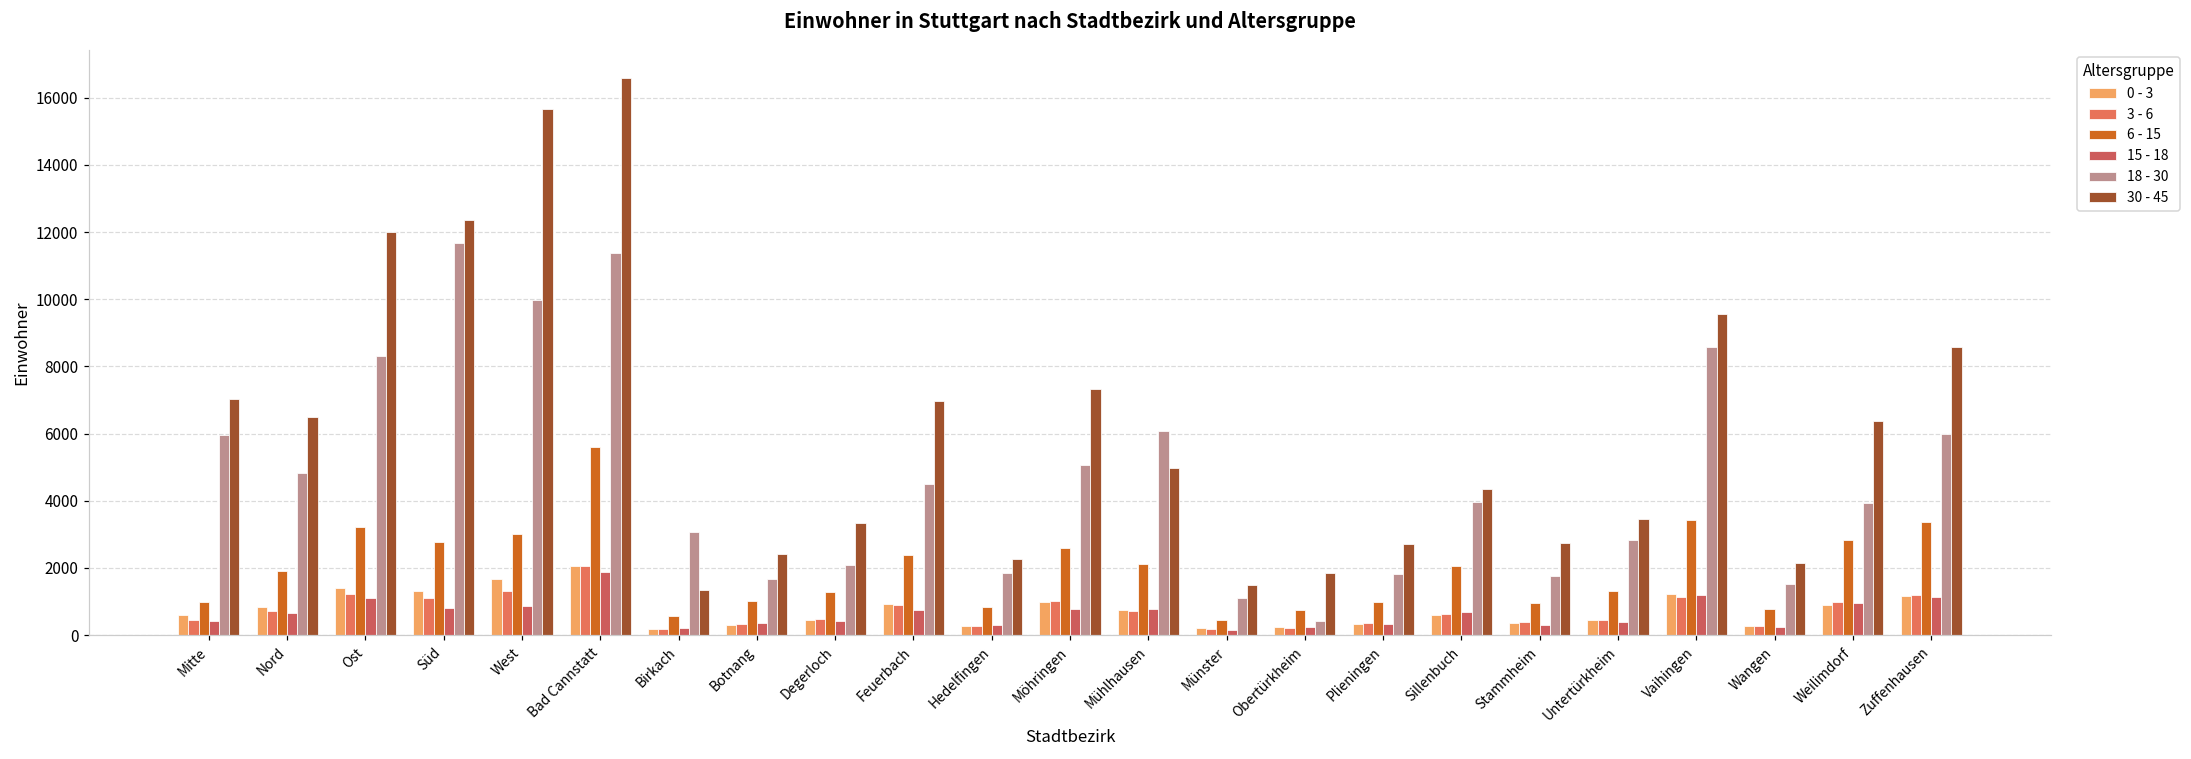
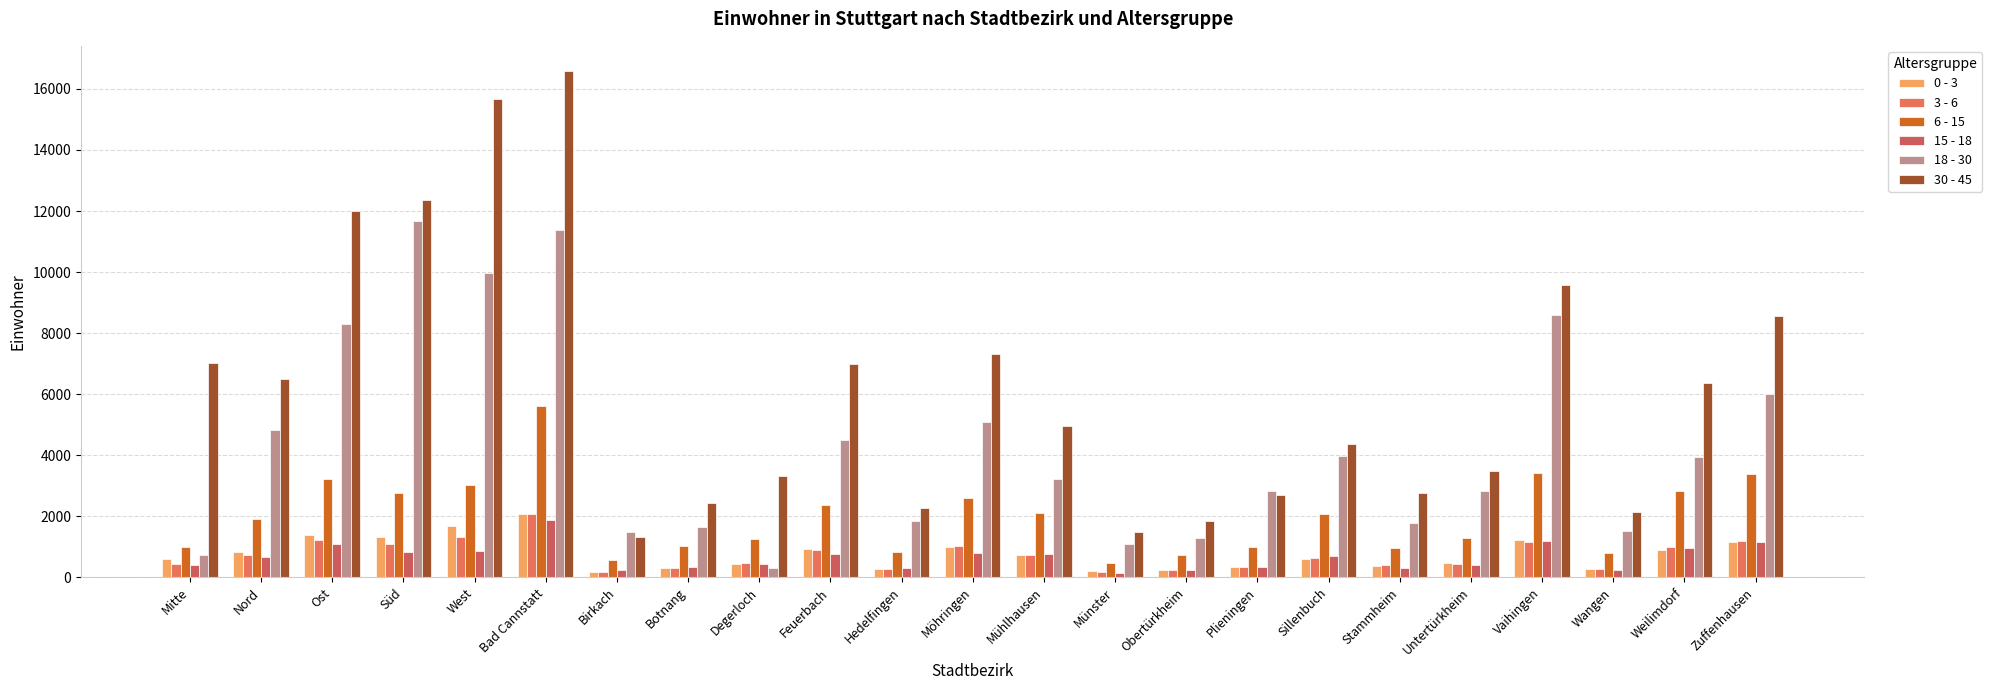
18 - 30, Mitte: 6000 -> 700
18 - 30, Birkach: 3100 -> 1500
18 - 30, Degerloch: 2100 -> 300
18 - 30, Mühlhausen: 6100 -> 3200
18 - 30, Obertürkheim: 400 -> 1300
18 - 30, Plieningen: 1800 -> 2800
